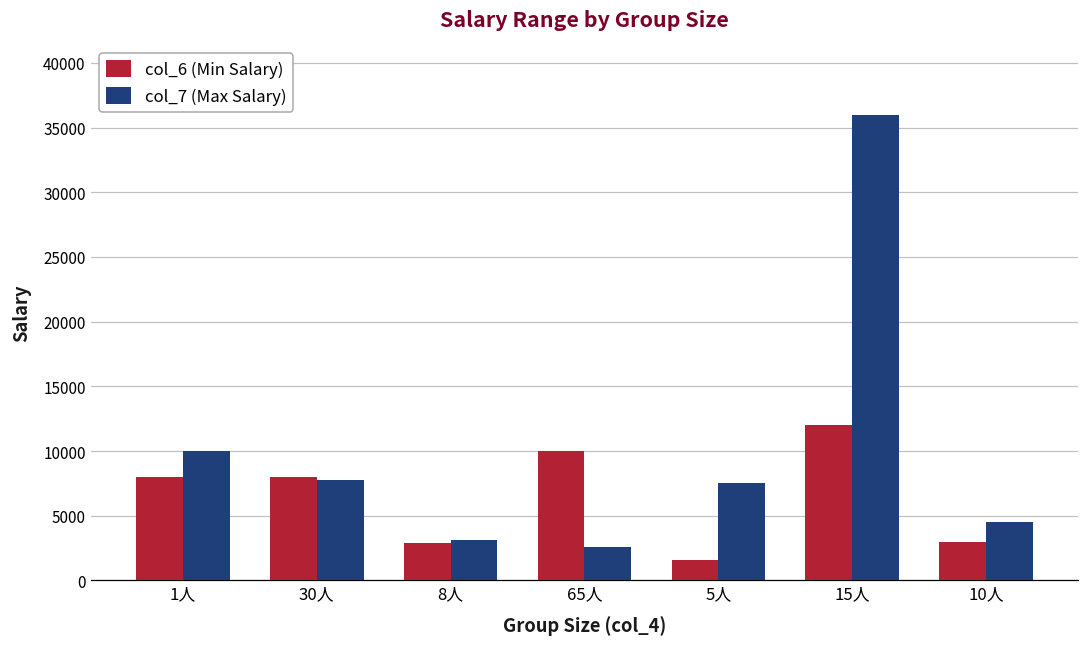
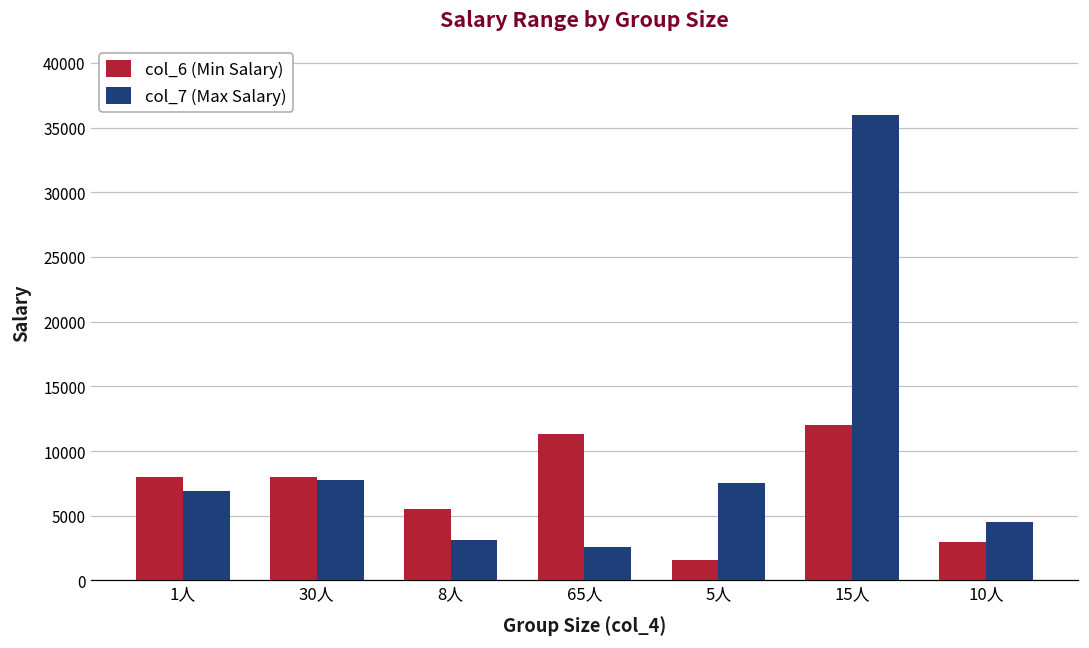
col_7 (Max Salary), 1人: 10000 -> 6900
col_6 (Min Salary), 8人: 2900 -> 5500
col_6 (Min Salary), 65人: 10000 -> 11300
